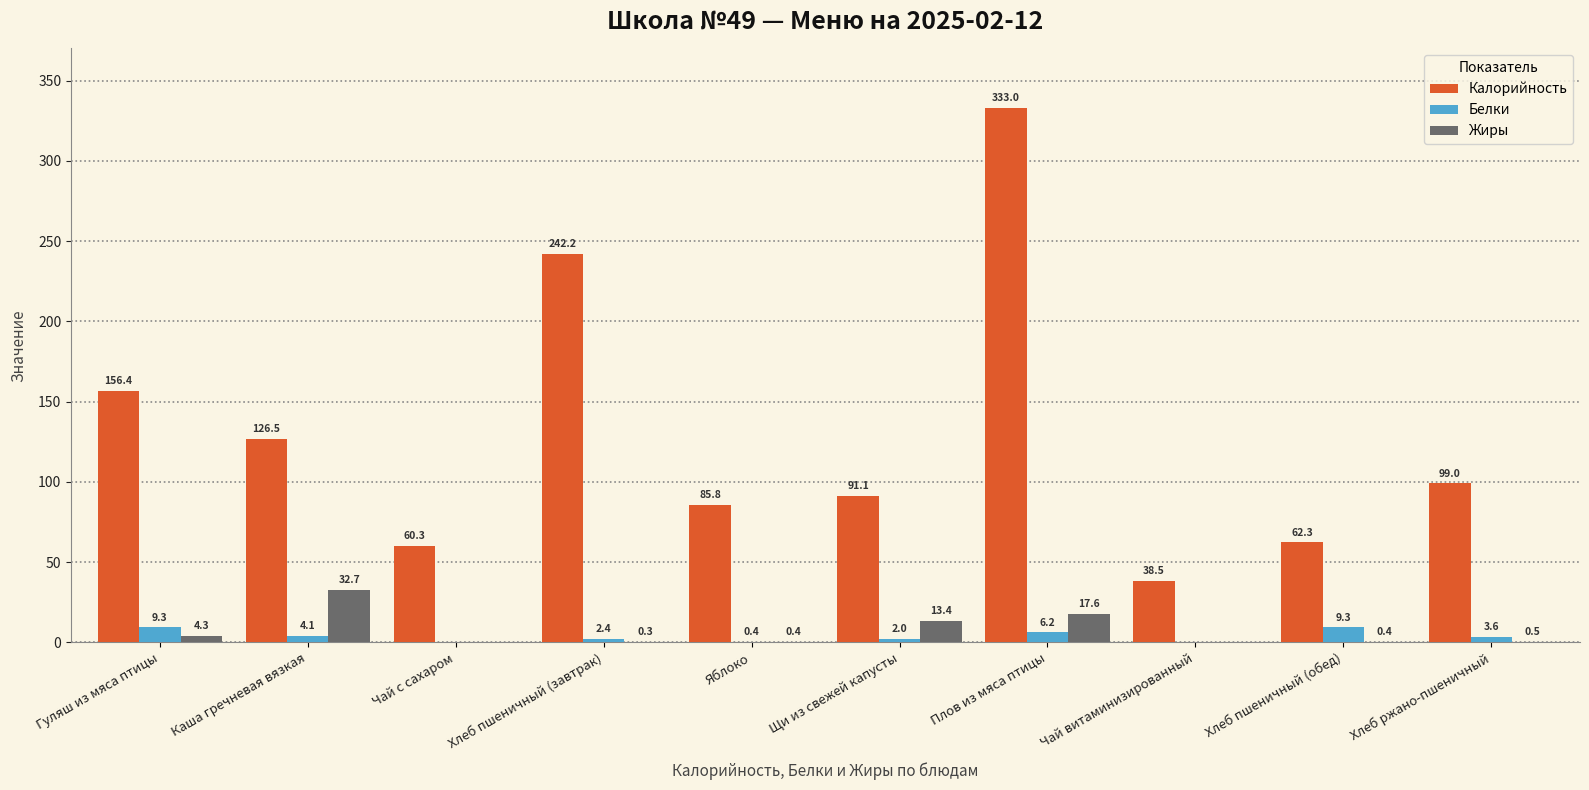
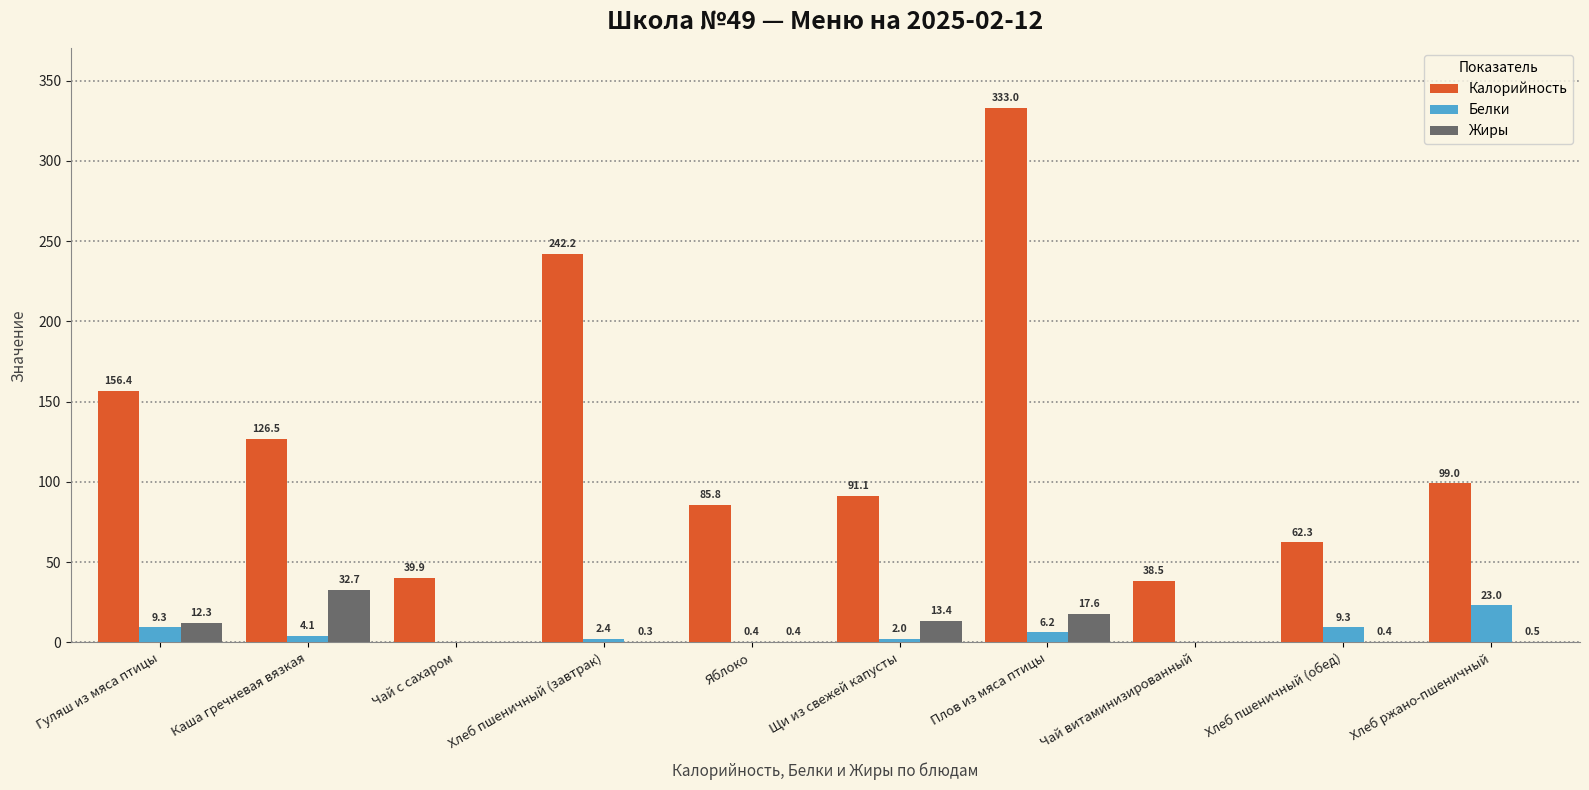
Жиры, Гуляш из мяса птицы: 4.3 -> 12.3
Калорийность, Чай с сахаром: 60.3 -> 39.9
Белки, Хлеб ржано-пшеничный: 3.6 -> 23.0
